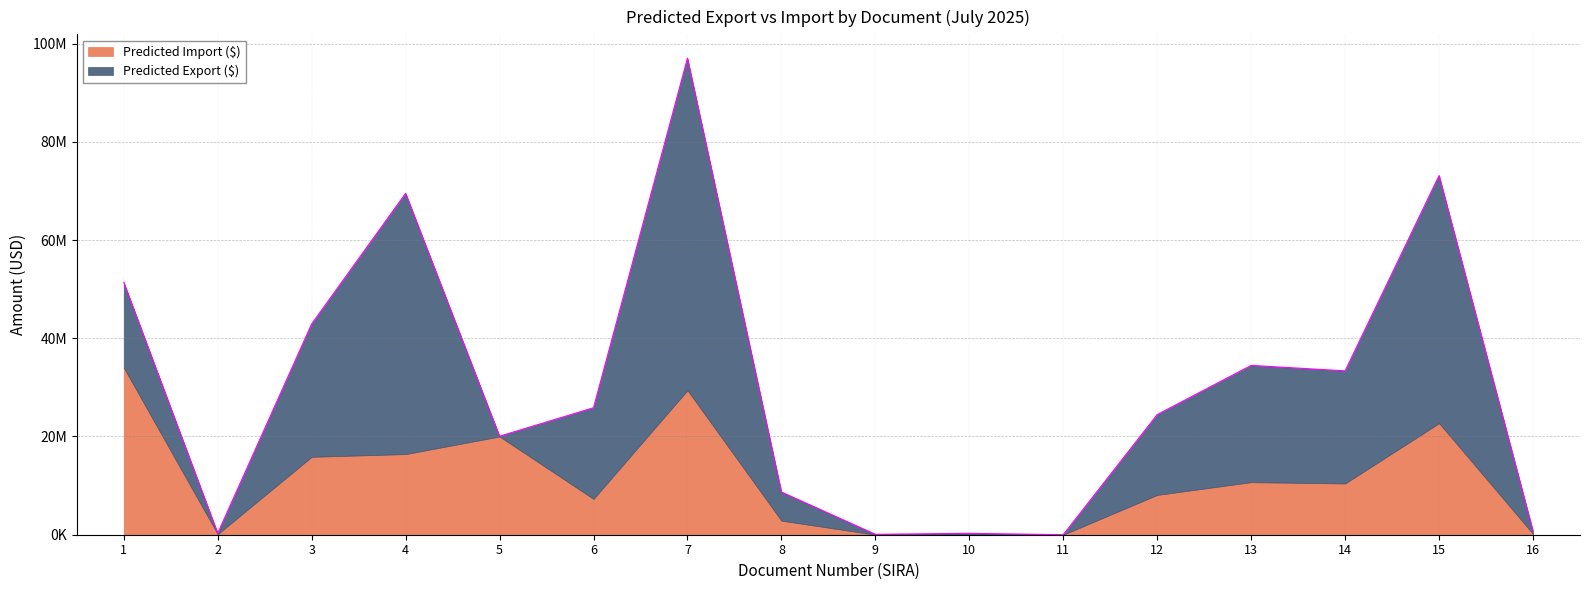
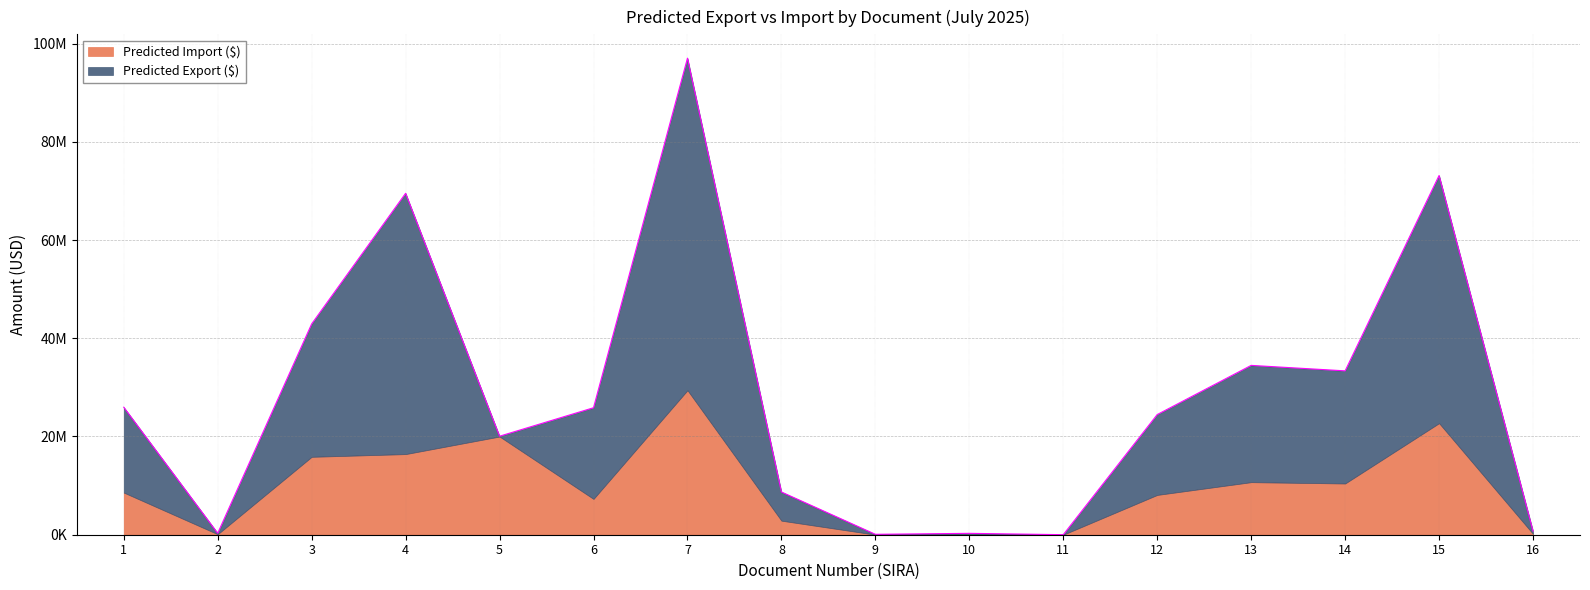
Predicted Import ($), 1: 34000000 -> 9000000
